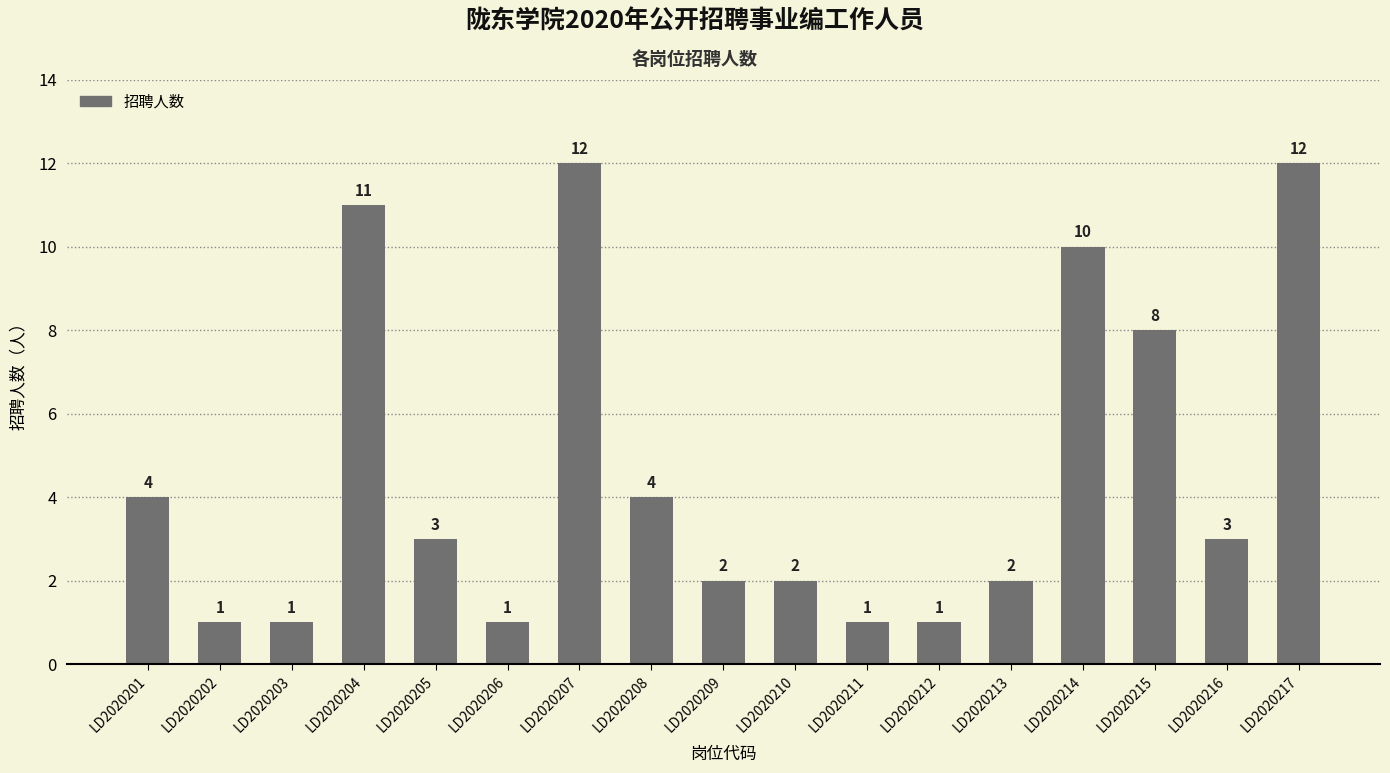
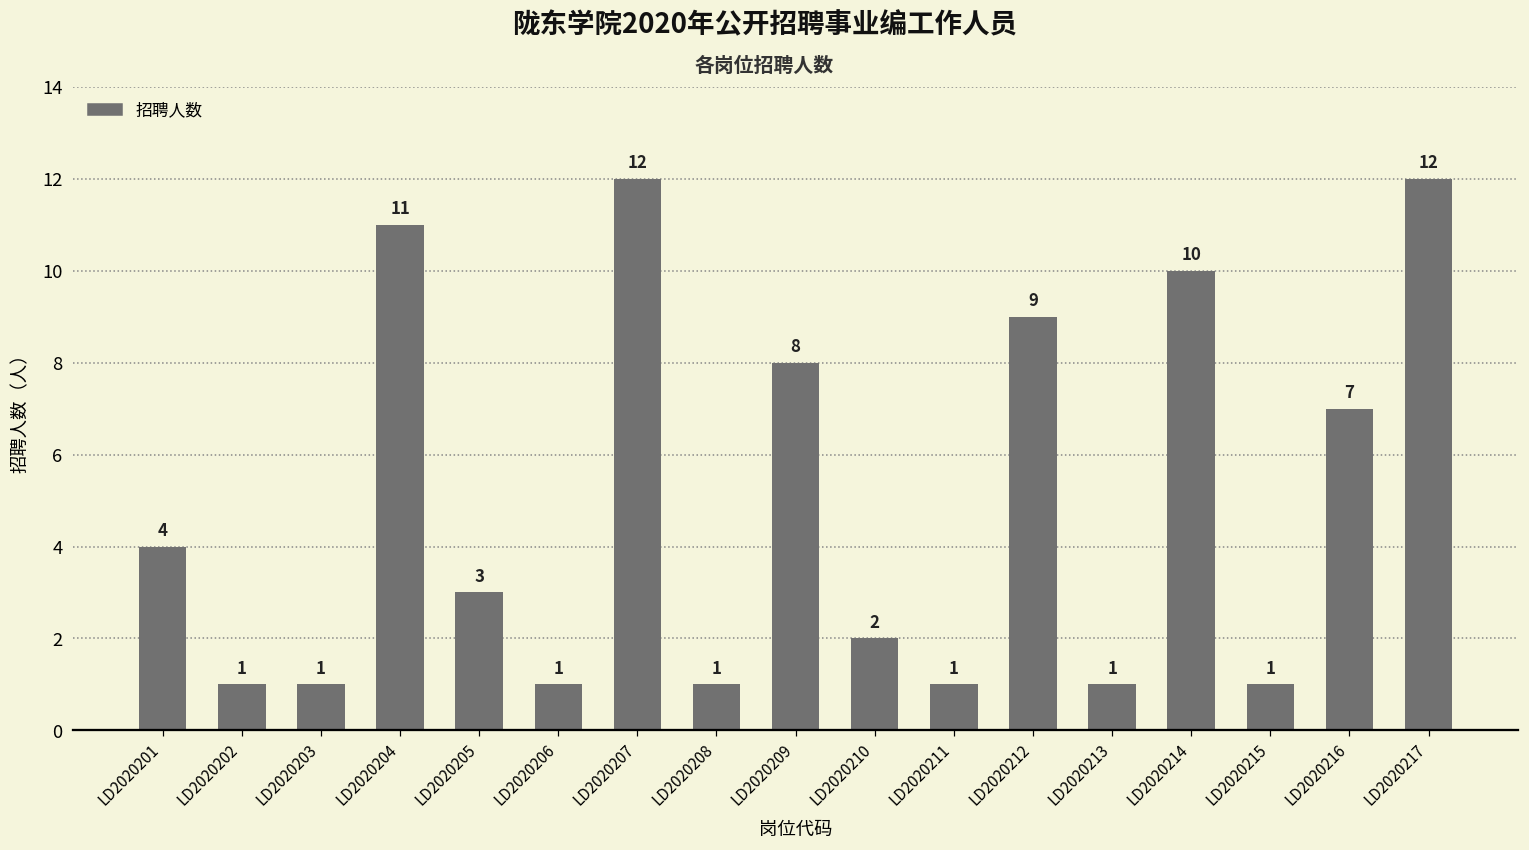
LD2020208: 4 -> 1
LD2020209: 2 -> 8
LD2020212: 1 -> 9
LD2020213: 2 -> 1
LD2020215: 8 -> 1
LD2020216: 3 -> 7
